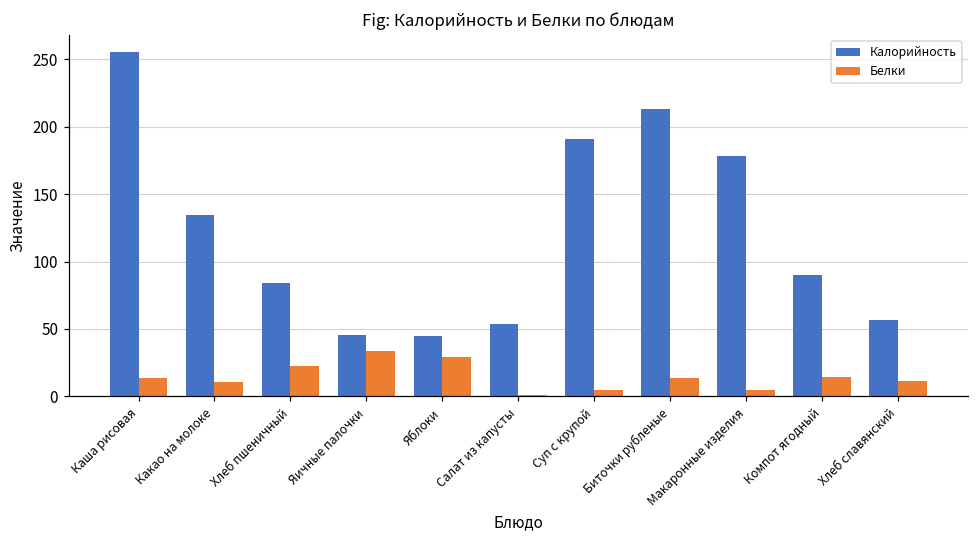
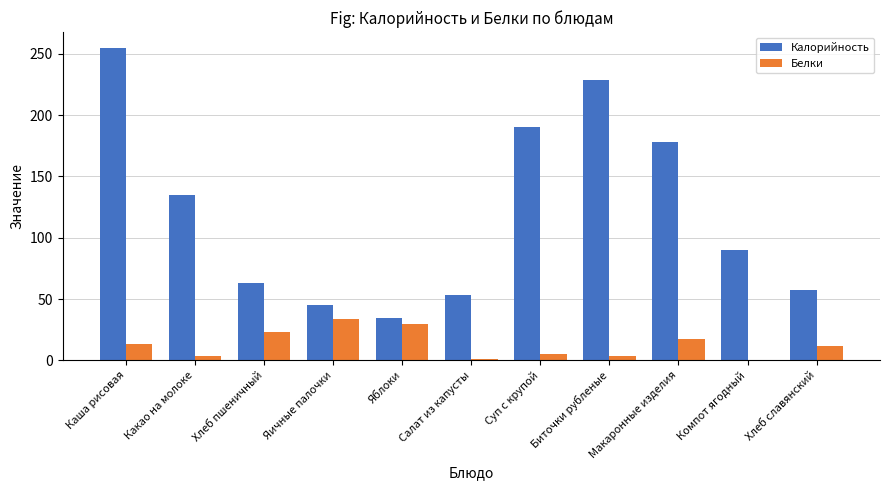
Белки, Какао на молоке: 11 -> 4
Калорийность, Хлеб пшеничный: 84 -> 63
Калорийность, Яблоки: 45 -> 35
Калорийность, Биточки рубленые: 213 -> 229
Белки, Биточки рубленые: 13 -> 4
Белки, Макаронные изделия: 5 -> 17
Белки, Компот ягодный: 14 -> 0
